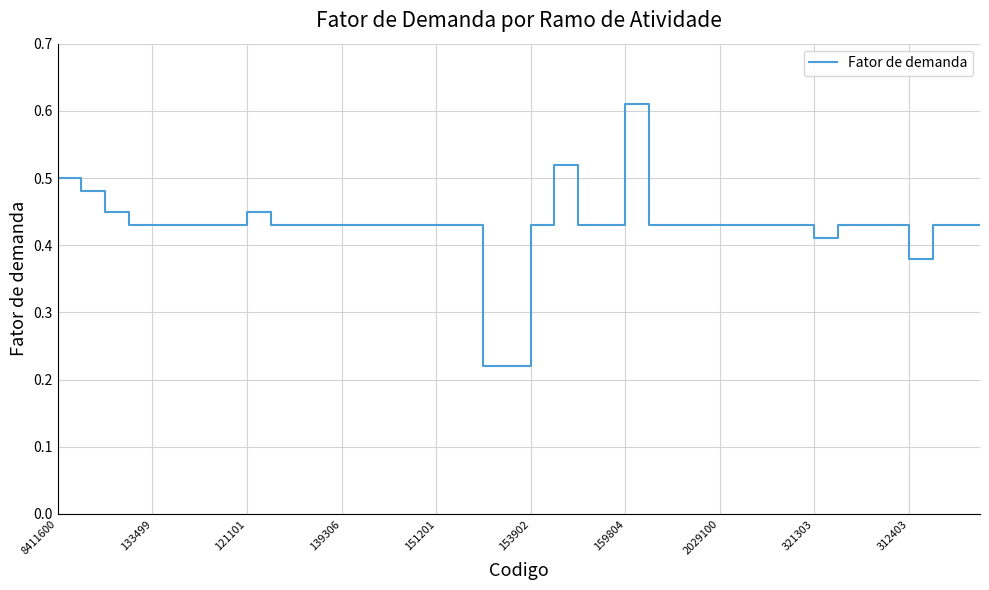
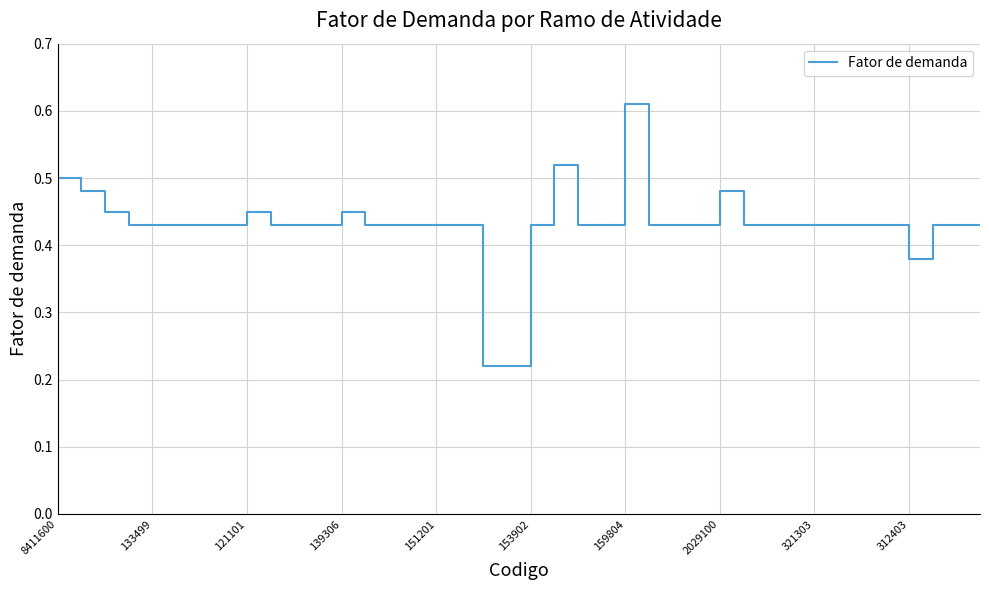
139306: 0.43 -> 0.45
2029100: 0.43 -> 0.48
321303: 0.41 -> 0.43
